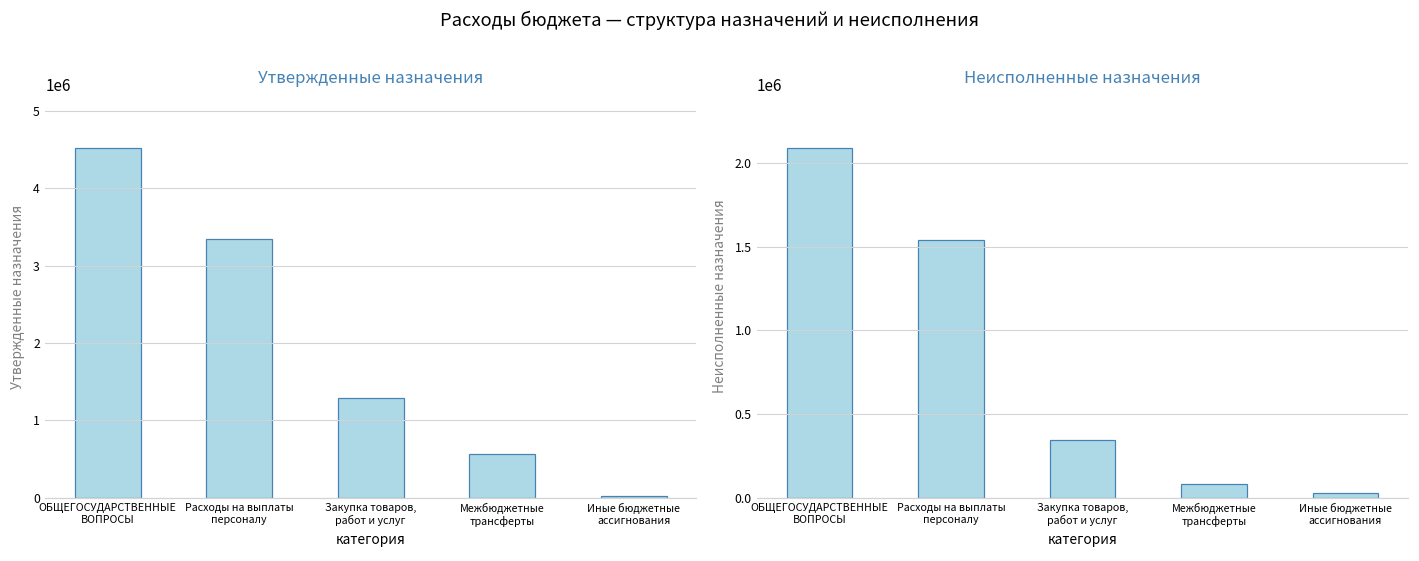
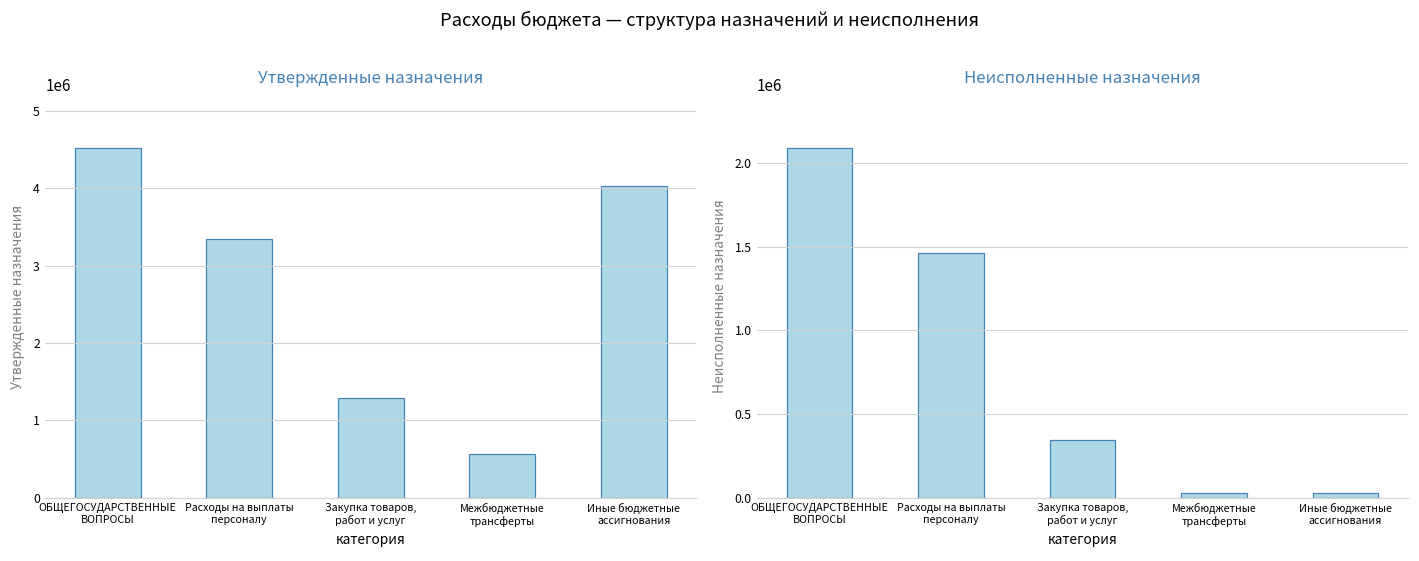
Утвержденные назначения, Иные бюджетные ассигнования: 0 -> 4000000
Неисполненные назначения, Расходы на выплаты персоналу: 1540000 -> 1460000
Неисполненные назначения, Межбюджетные трансферты: 80000 -> 30000
